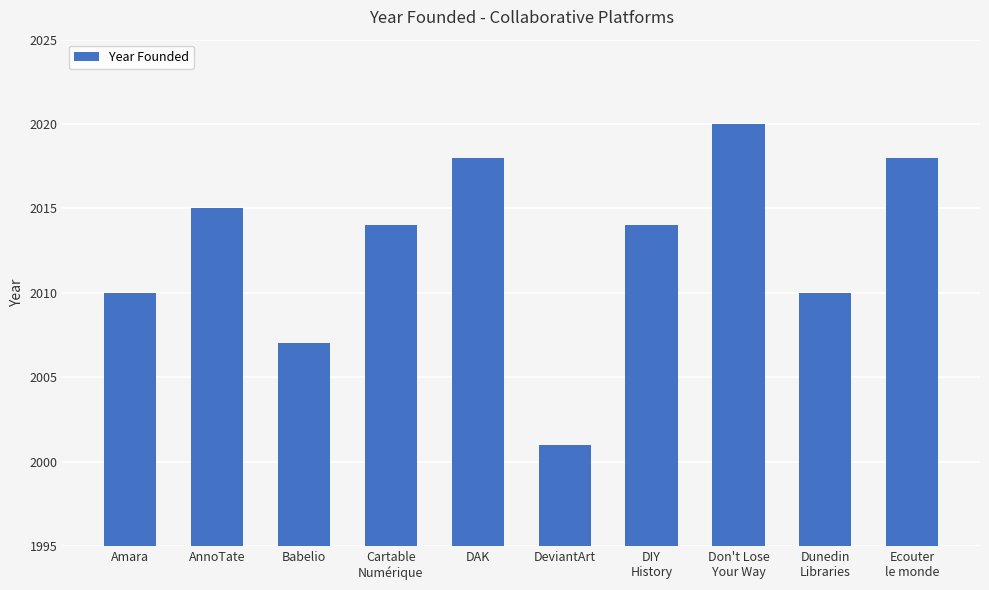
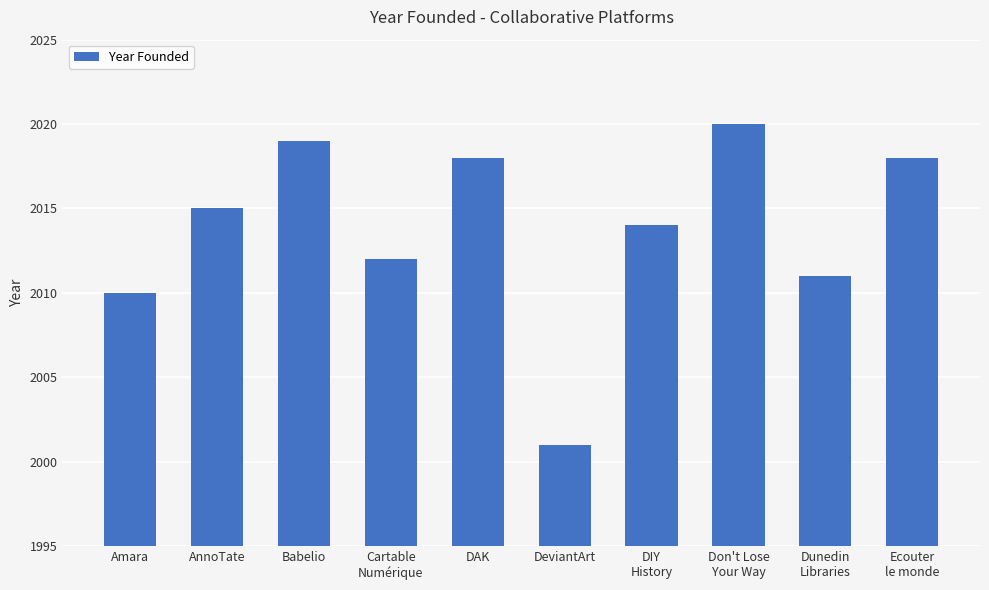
Babelio: 2007 -> 2019
Cartable Numérique: 2014 -> 2012
Dunedin Libraries: 2010 -> 2011
